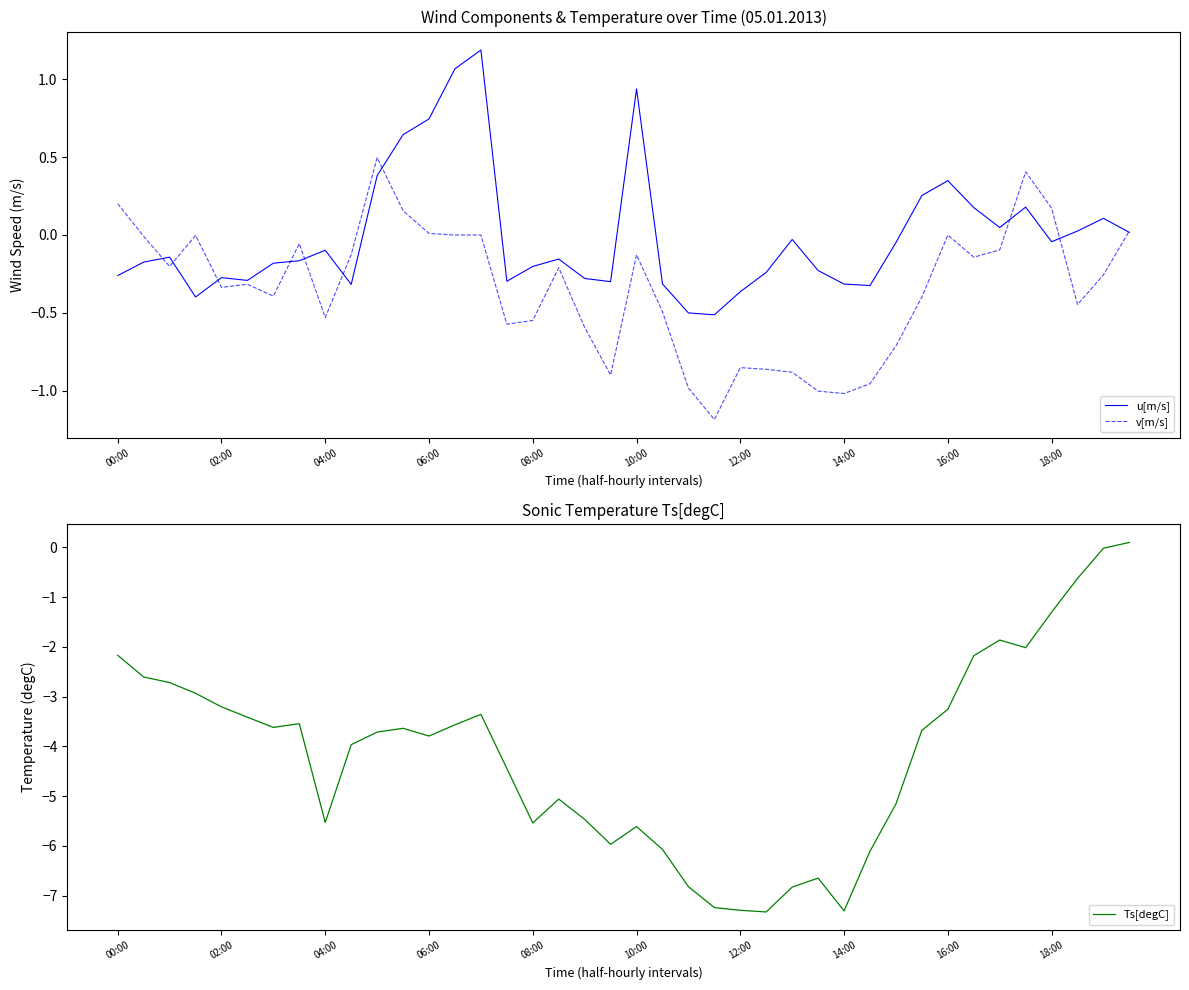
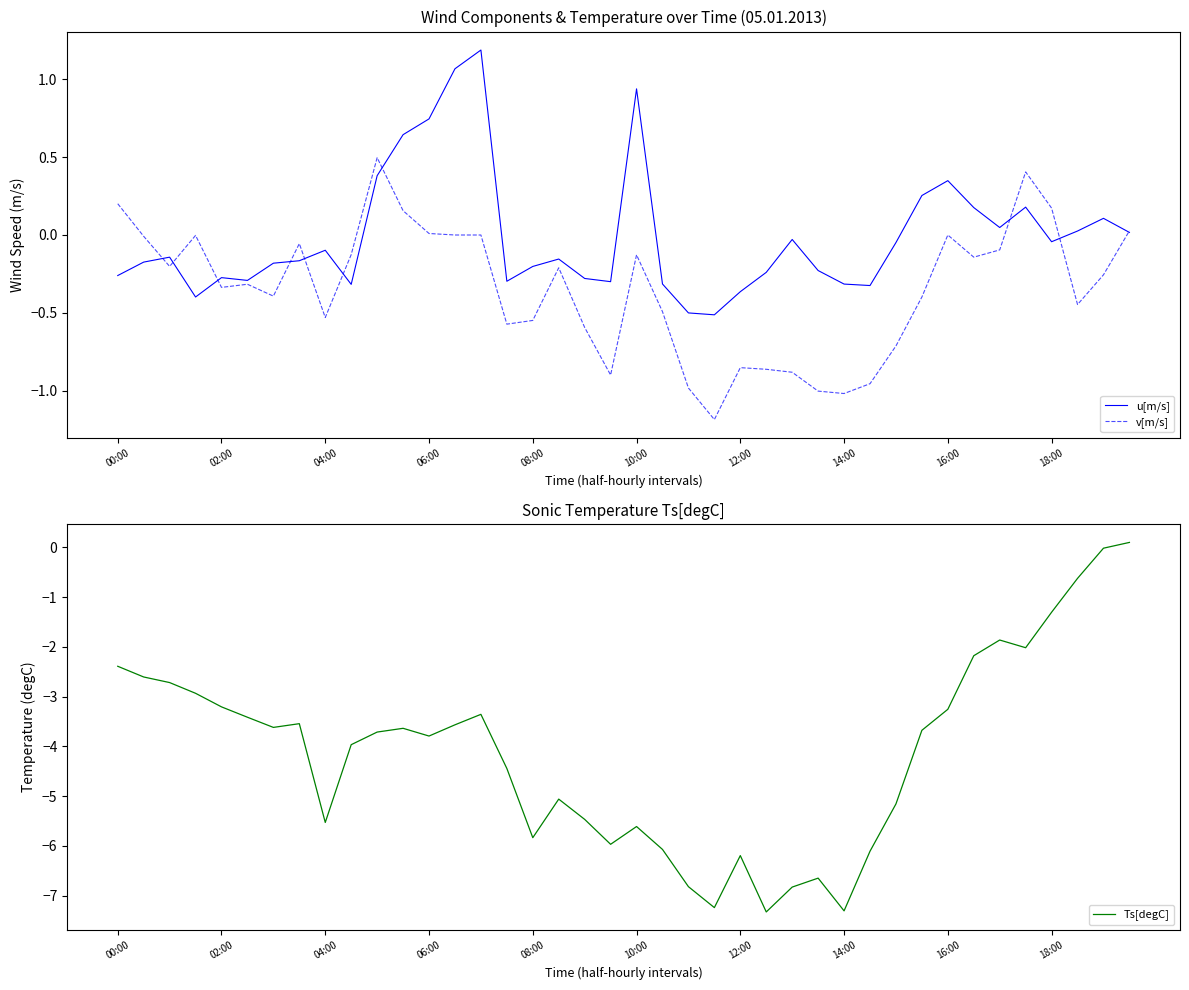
Sonic Temperature Ts[degC], 00:00: -2.2 -> -2.4
Sonic Temperature Ts[degC], 08:00: -5.5 -> -5.8
Sonic Temperature Ts[degC], 12:00: -7.3 -> -6.2
